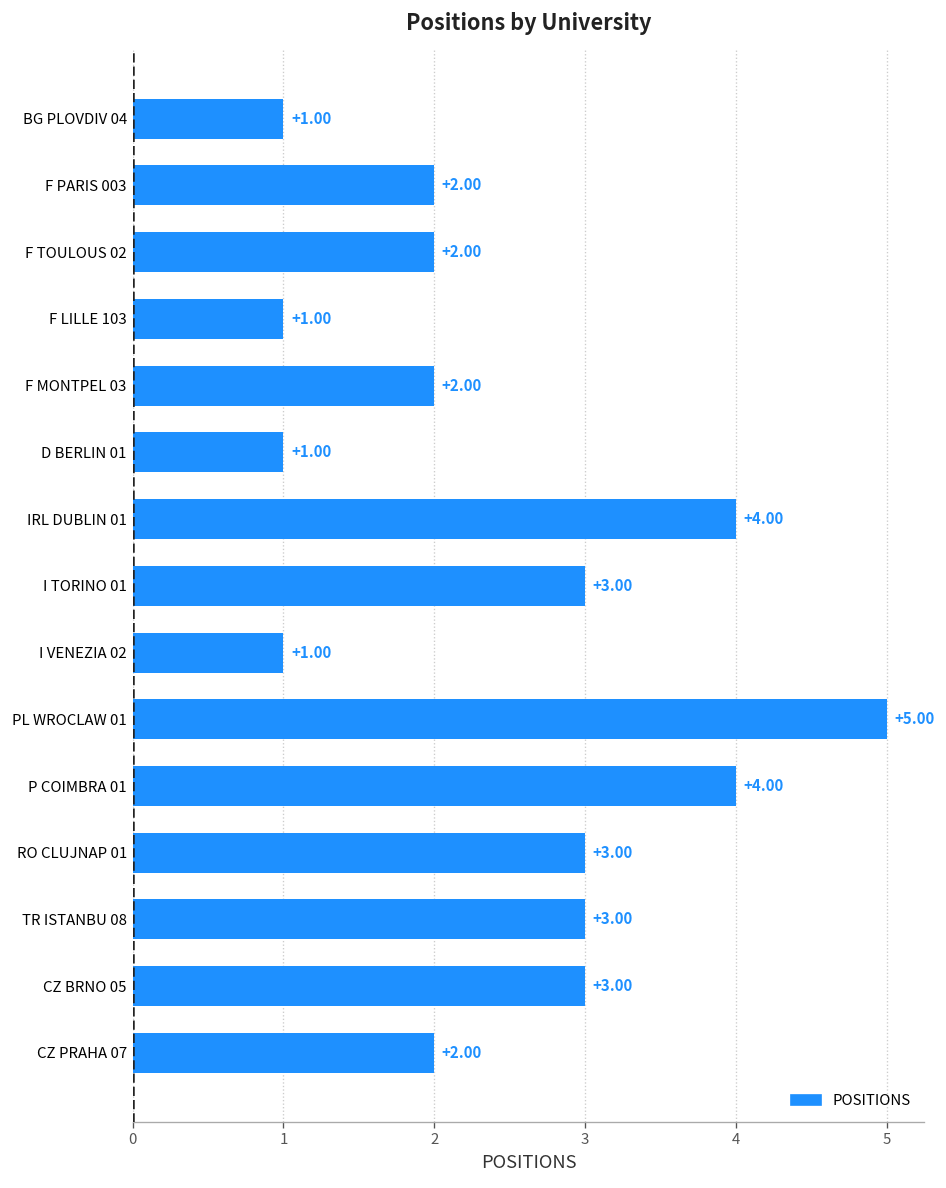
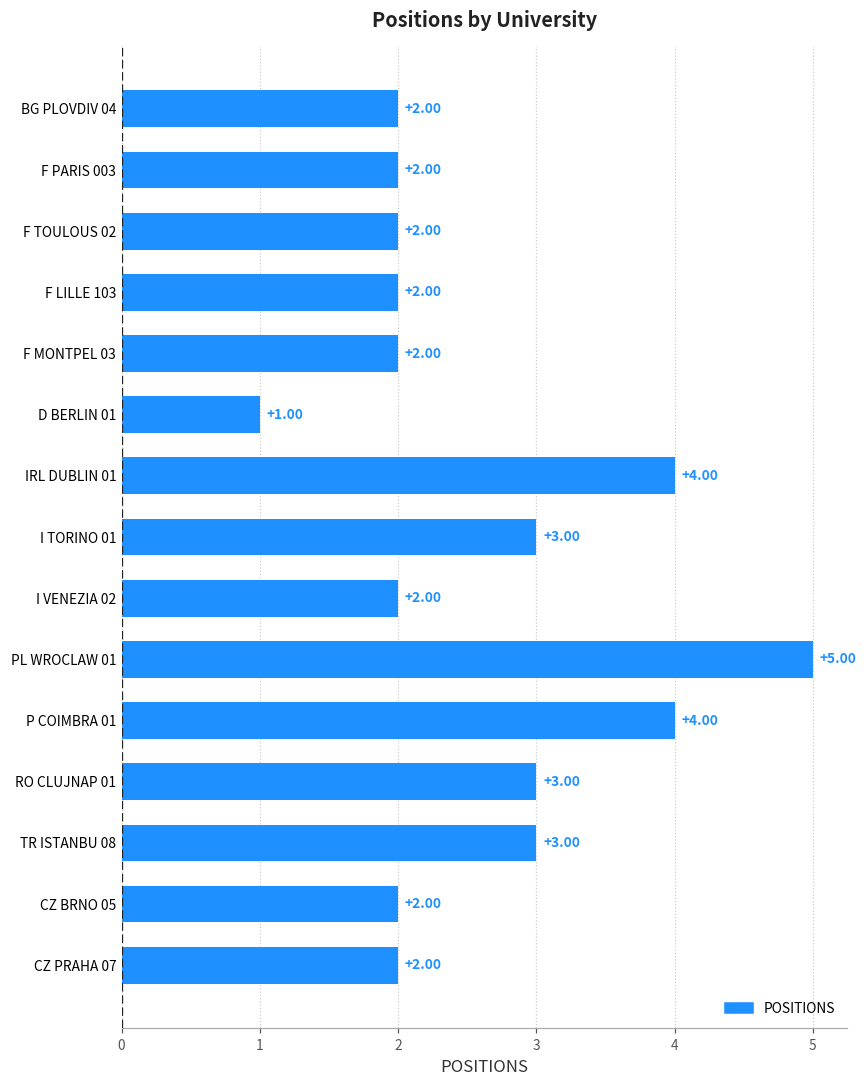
BG PLOVDIV 04: +1.00 -> +2.00
F LILLE 103: +1.00 -> +2.00
I VENEZIA 02: +1.00 -> +2.00
CZ BRNO 05: +3.00 -> +2.00
